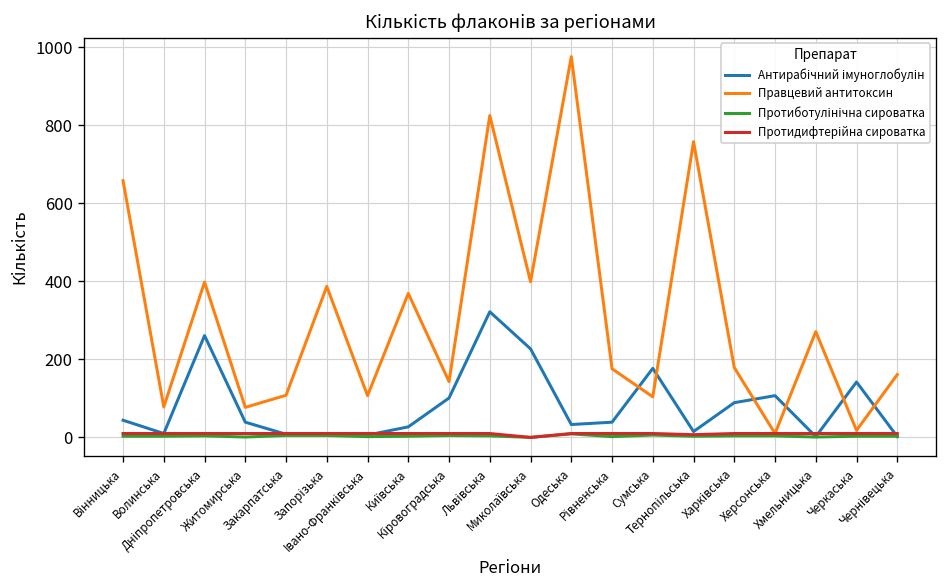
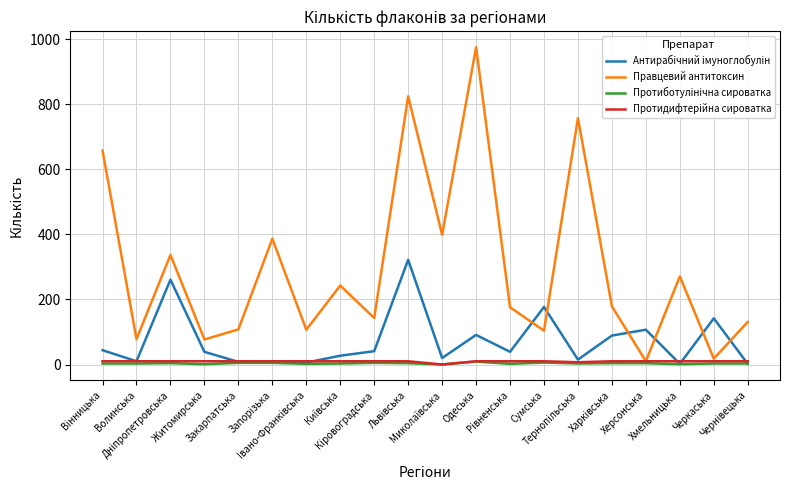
Правцевий антитоксин, Дніпропетровська: 400 -> 340
Правцевий антитоксин, Київська: 370 -> 240
Антирабічний імуноглобулін, Кіровоградська: 100 -> 40
Антирабічний імуноглобулін, Миколаївська: 230 -> 20
Антирабічний імуноглобулін, Одеська: 30 -> 90
Правцевий антитоксин, Чернівецька: 160 -> 130
